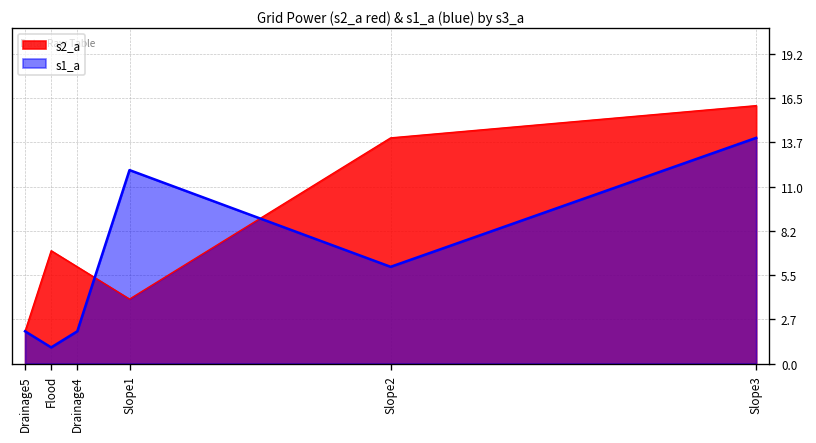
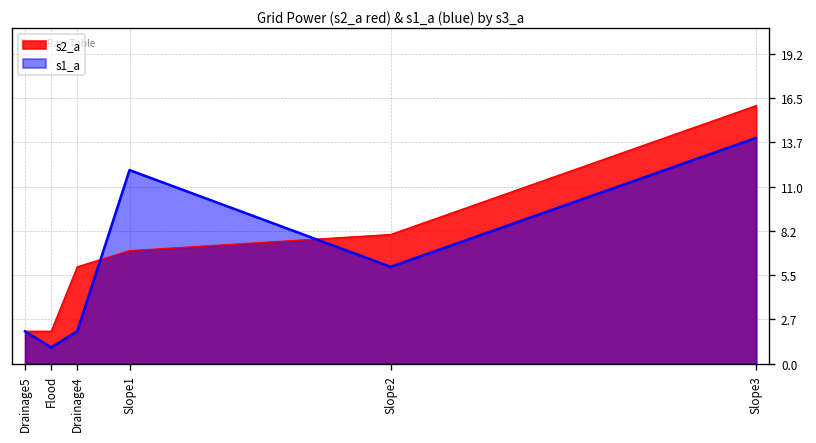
s2_a, Flood: 7 -> 2
s2_a, Slope1: 4 -> 7
s2_a, Slope2: 14 -> 8
